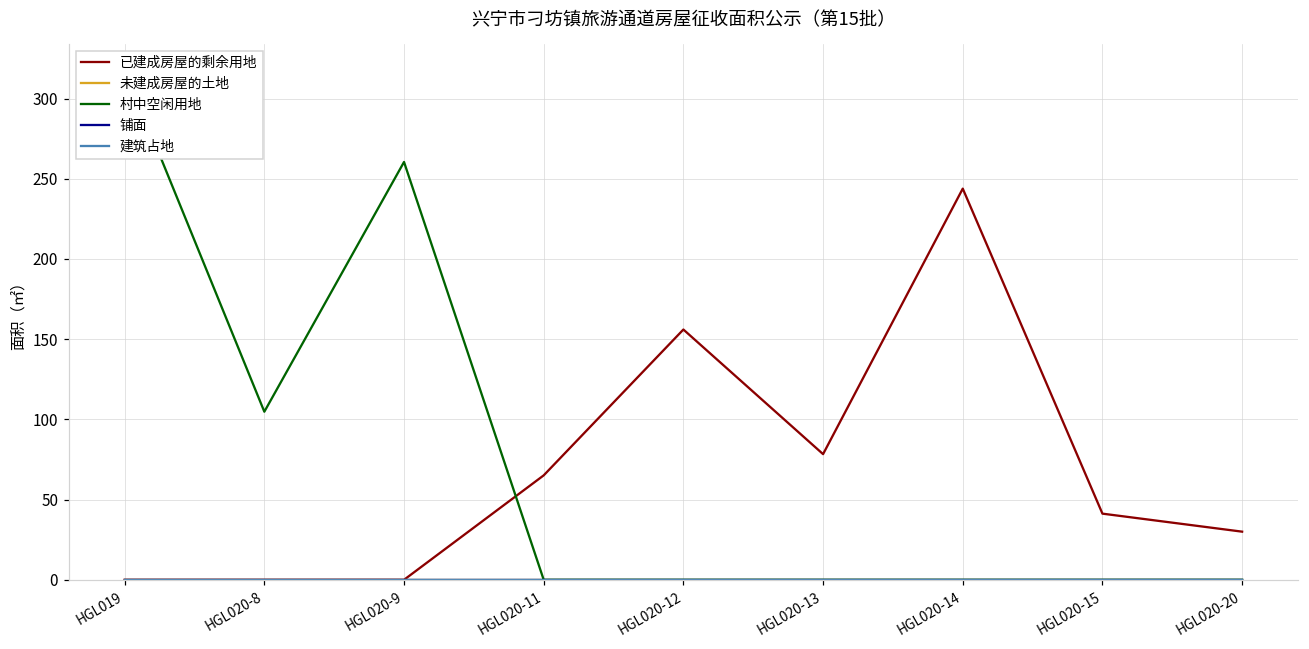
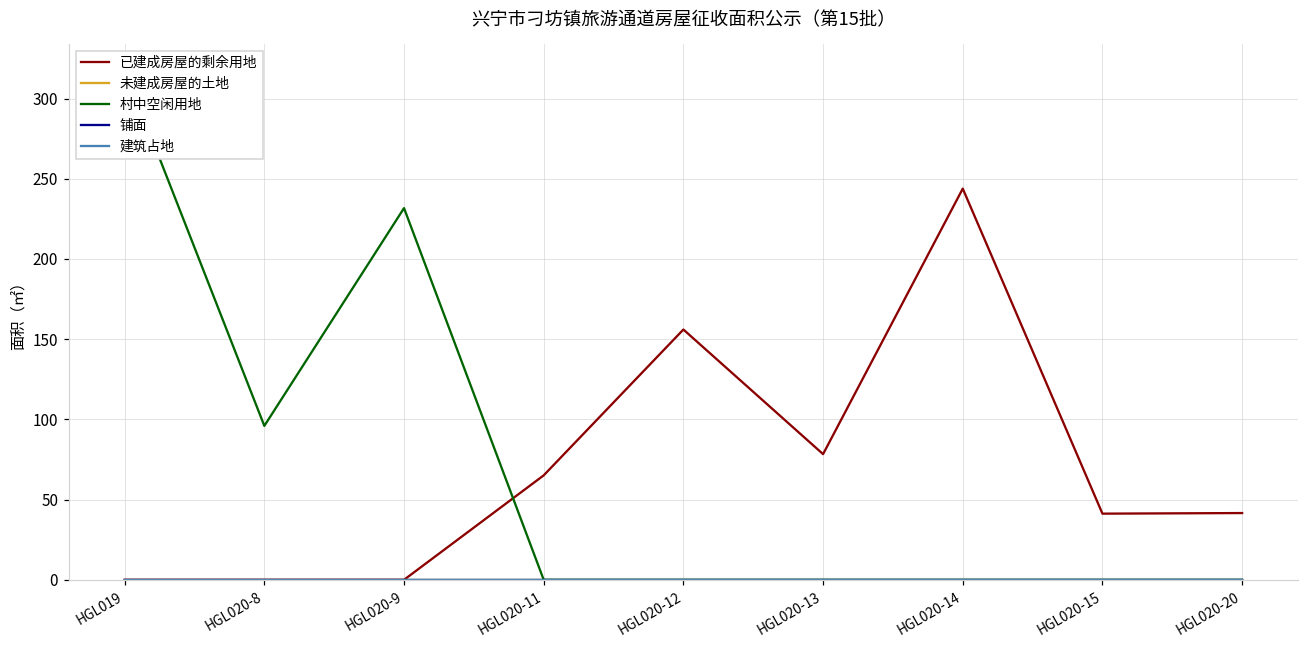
村中空闲用地, HGL020-8: 105 -> 96
村中空闲用地, HGL020-9: 260 -> 232
已建成房屋的剩余用地, HGL020-20: 30 -> 42
